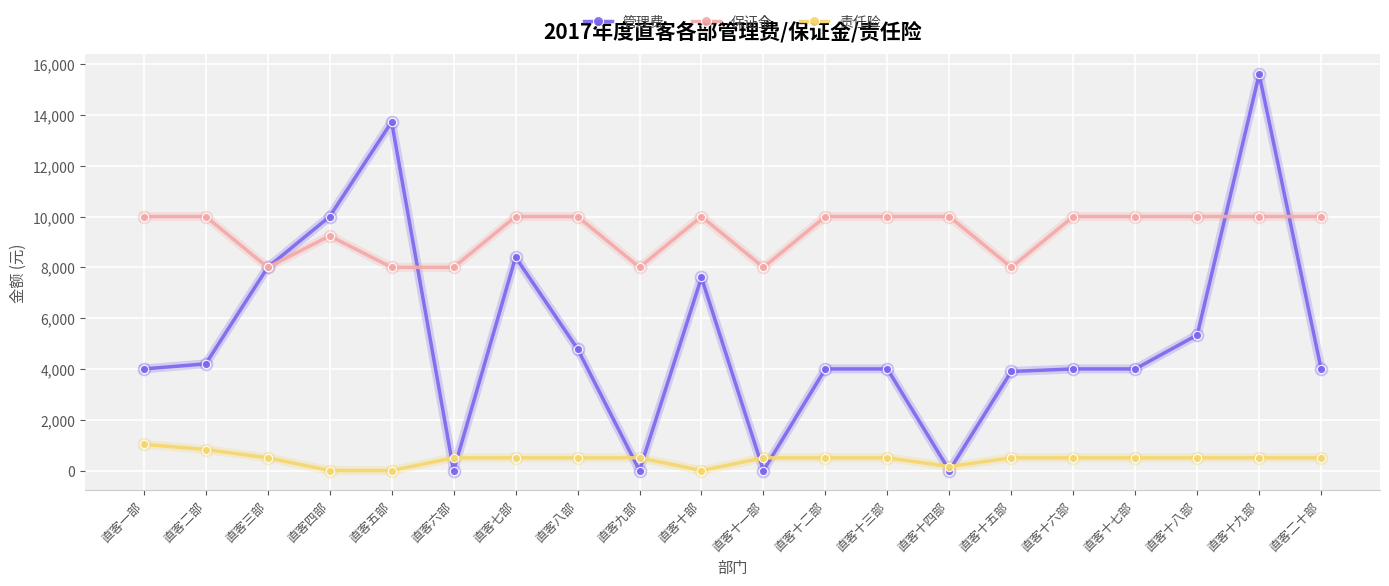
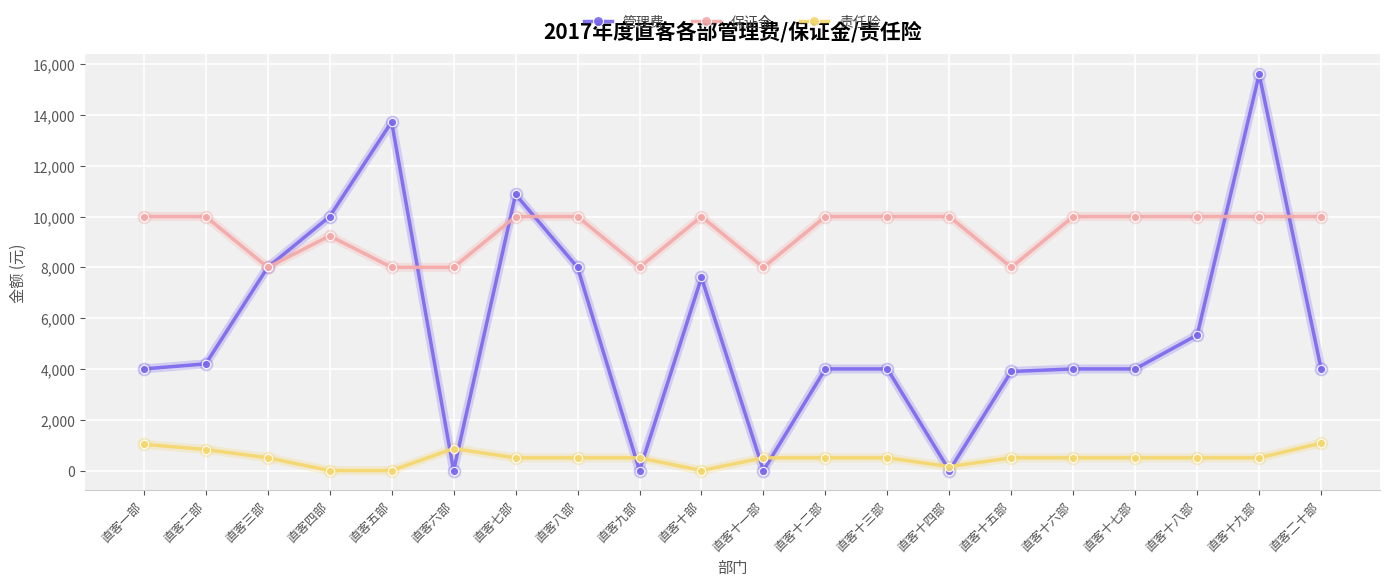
责任险, 直客六部: 500 -> 900
管理费, 直客七部: 8,400 -> 10,900
管理费, 直客八部: 4,800 -> 8,000
责任险, 直客二十部: 500 -> 1,100
